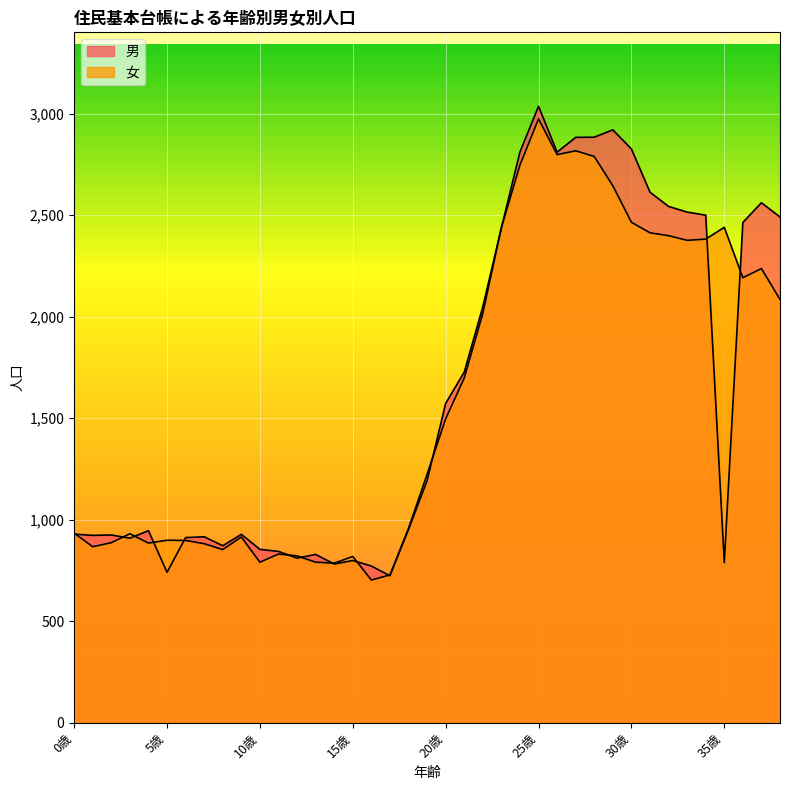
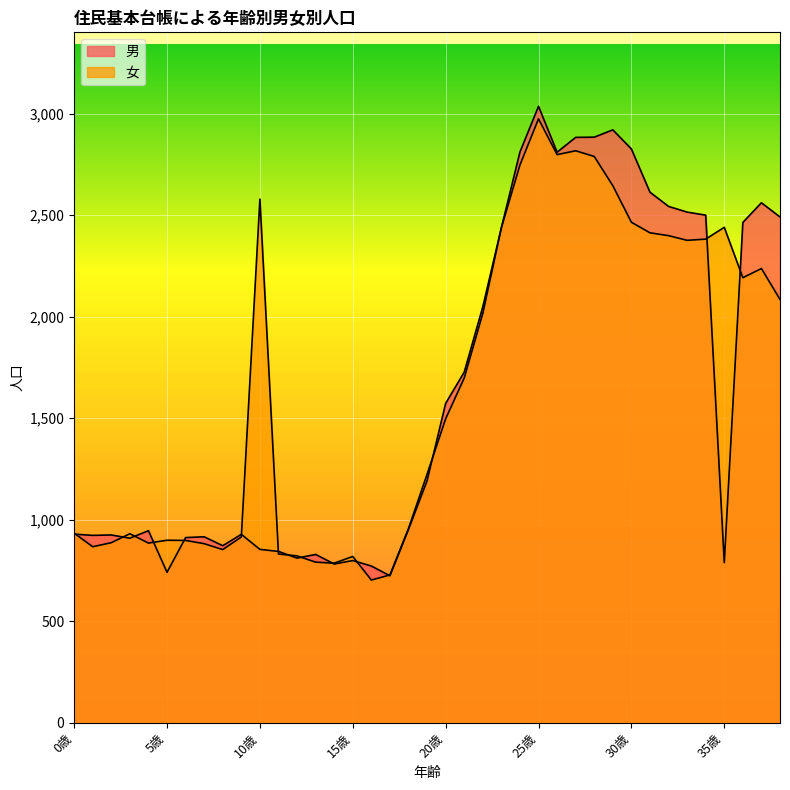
女, 10歳: 790 -> 2,580
